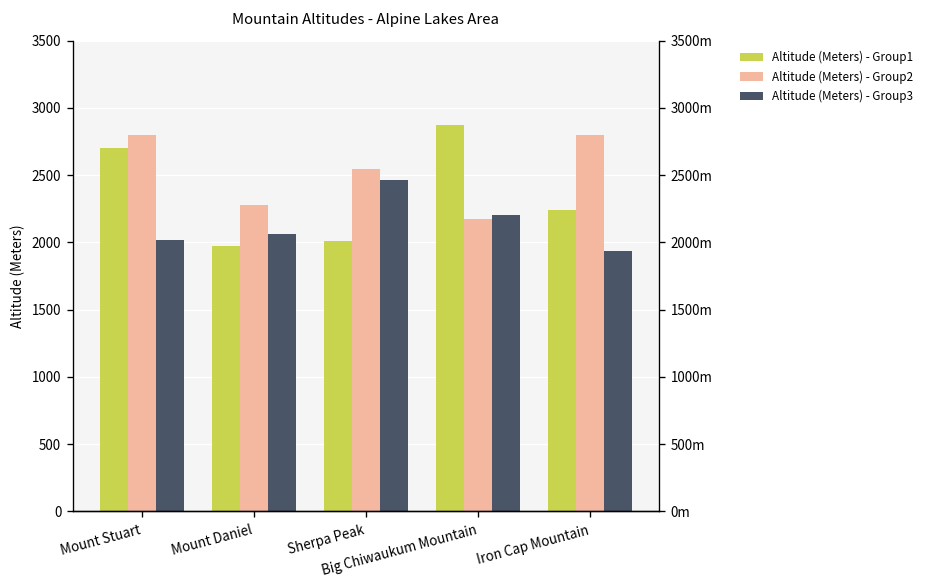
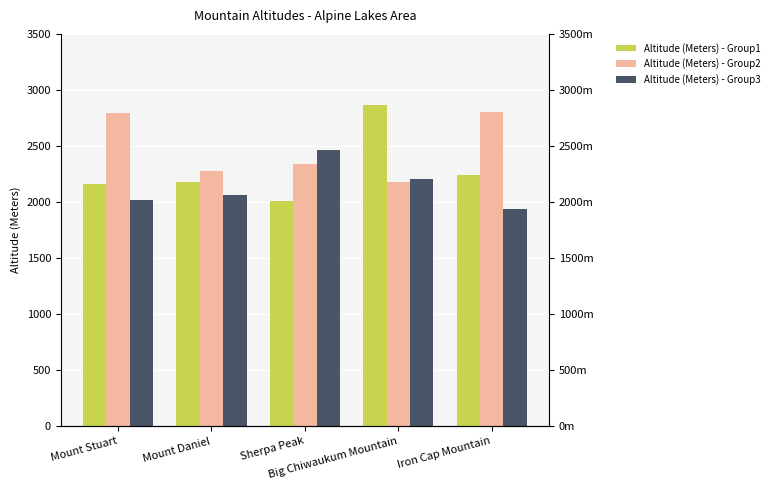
Altitude (Meters) - Group1, Mount Stuart: 2710 -> 2160
Altitude (Meters) - Group1, Mount Daniel: 1970 -> 2180
Altitude (Meters) - Group2, Sherpa Peak: 2540 -> 2340
